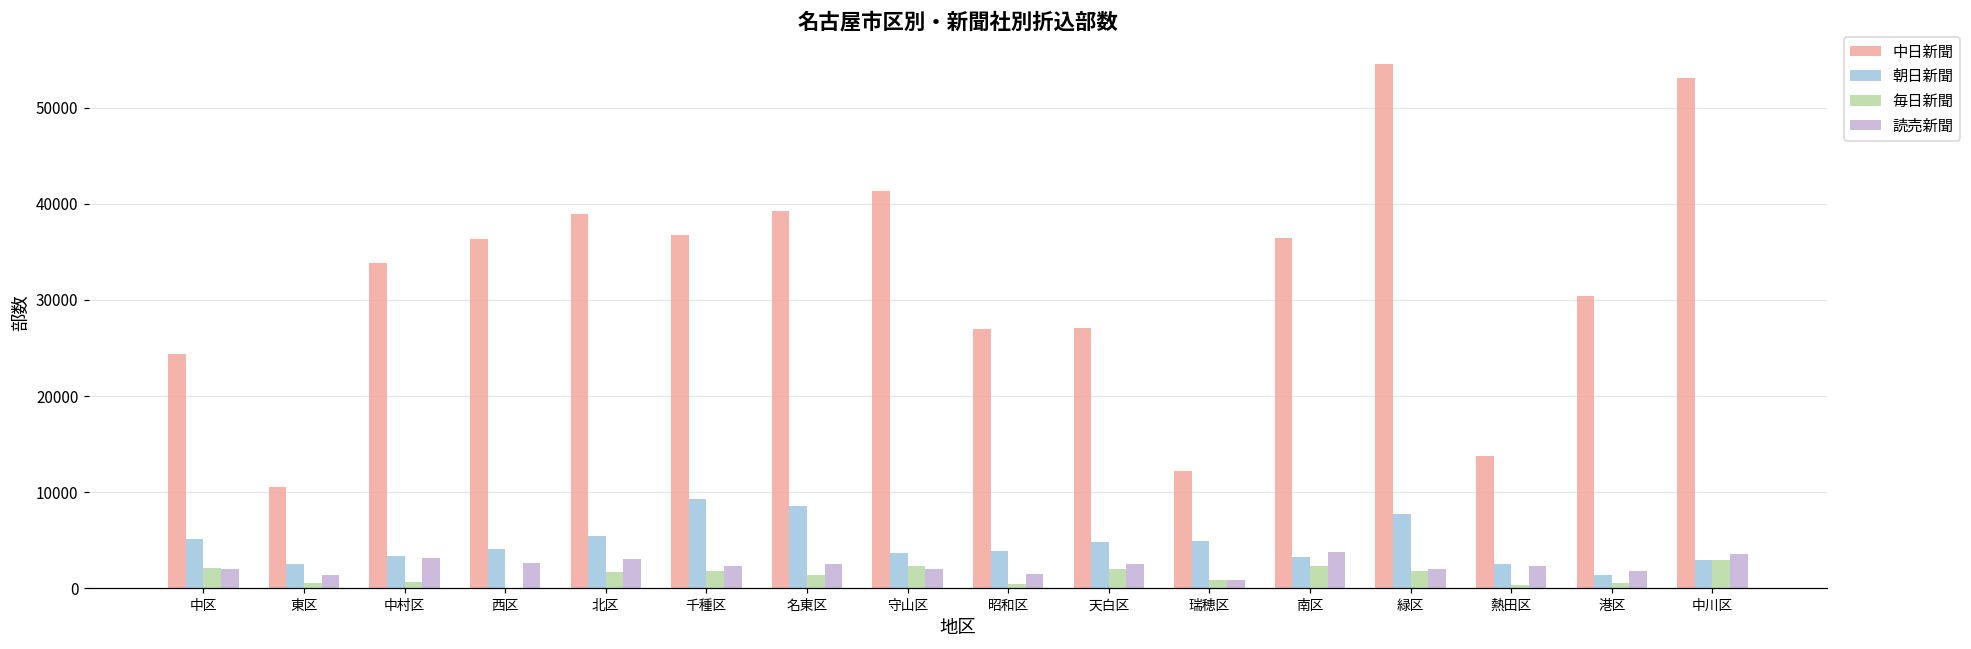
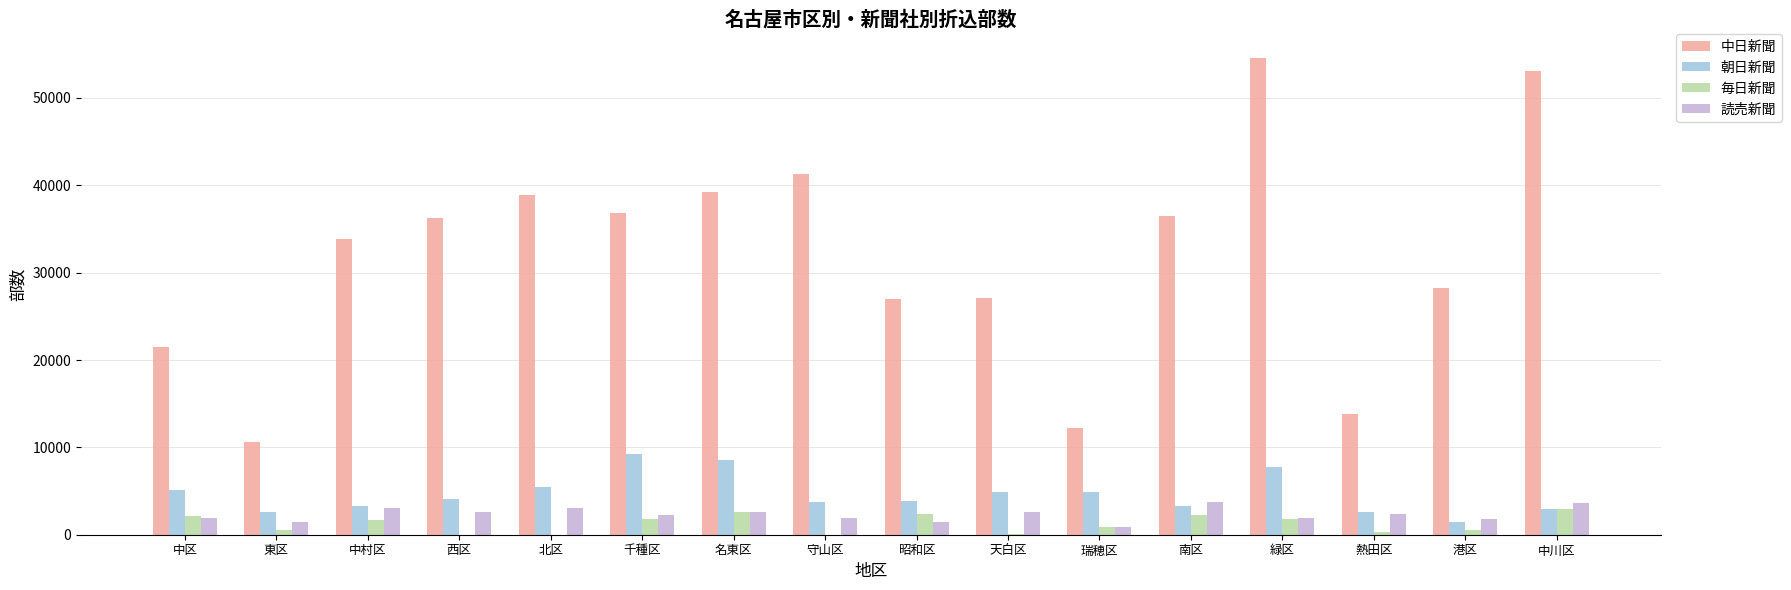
中日新聞, 中区: 24000 -> 22000
毎日新聞, 中村区: 1000 -> 2000
毎日新聞, 北区: 2000 -> 0
毎日新聞, 名東区: 1000 -> 3000
毎日新聞, 守山区: 2000 -> 0
毎日新聞, 昭和区: 0 -> 2000
毎日新聞, 天白区: 2000 -> 0
中日新聞, 港区: 30000 -> 28000
